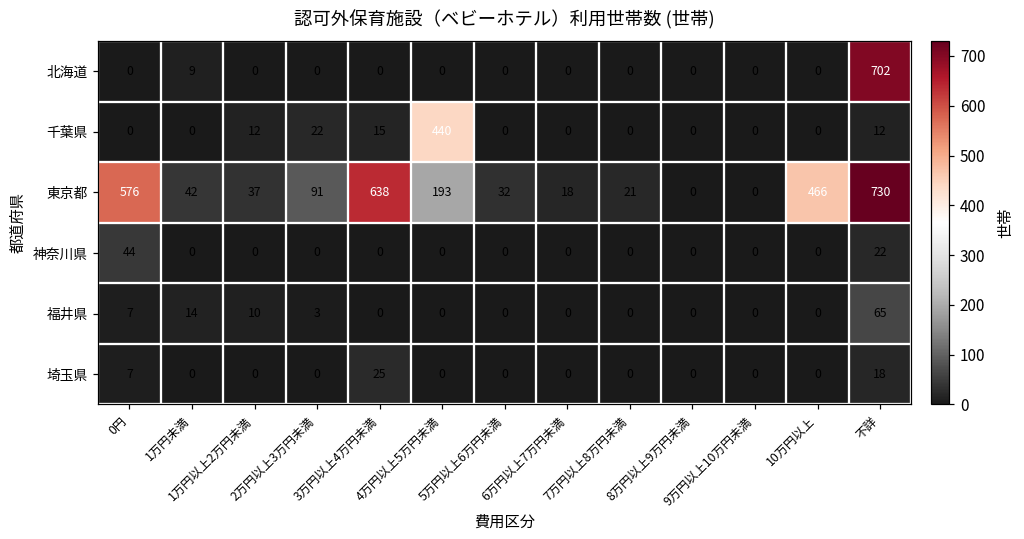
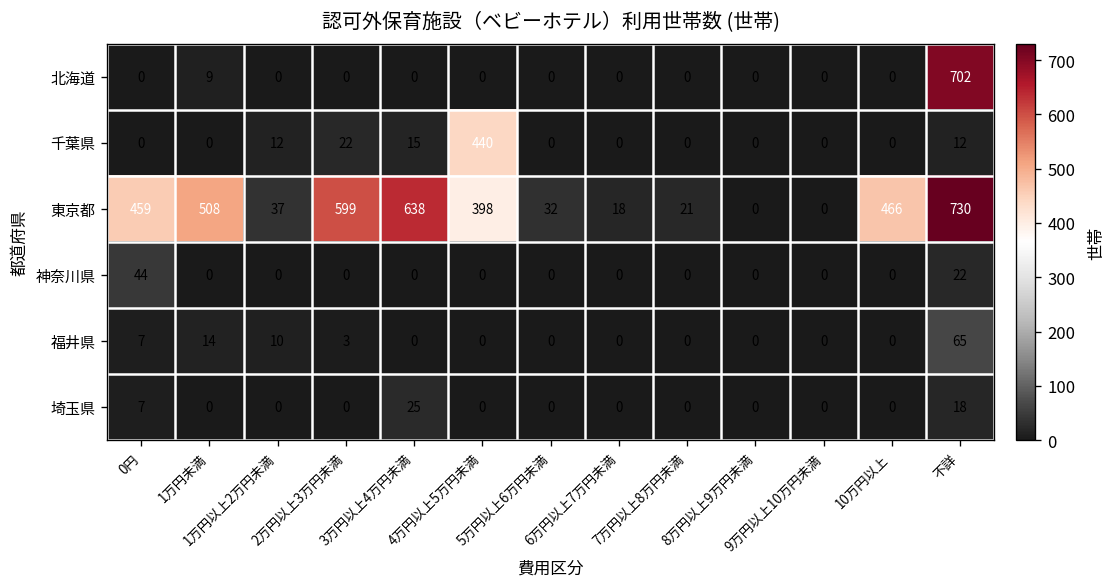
東京都, 0円: 576 -> 459
東京都, 1万円未満: 42 -> 508
東京都, 2万円以上3万円未満: 91 -> 599
東京都, 4万円以上5万円未満: 193 -> 398
